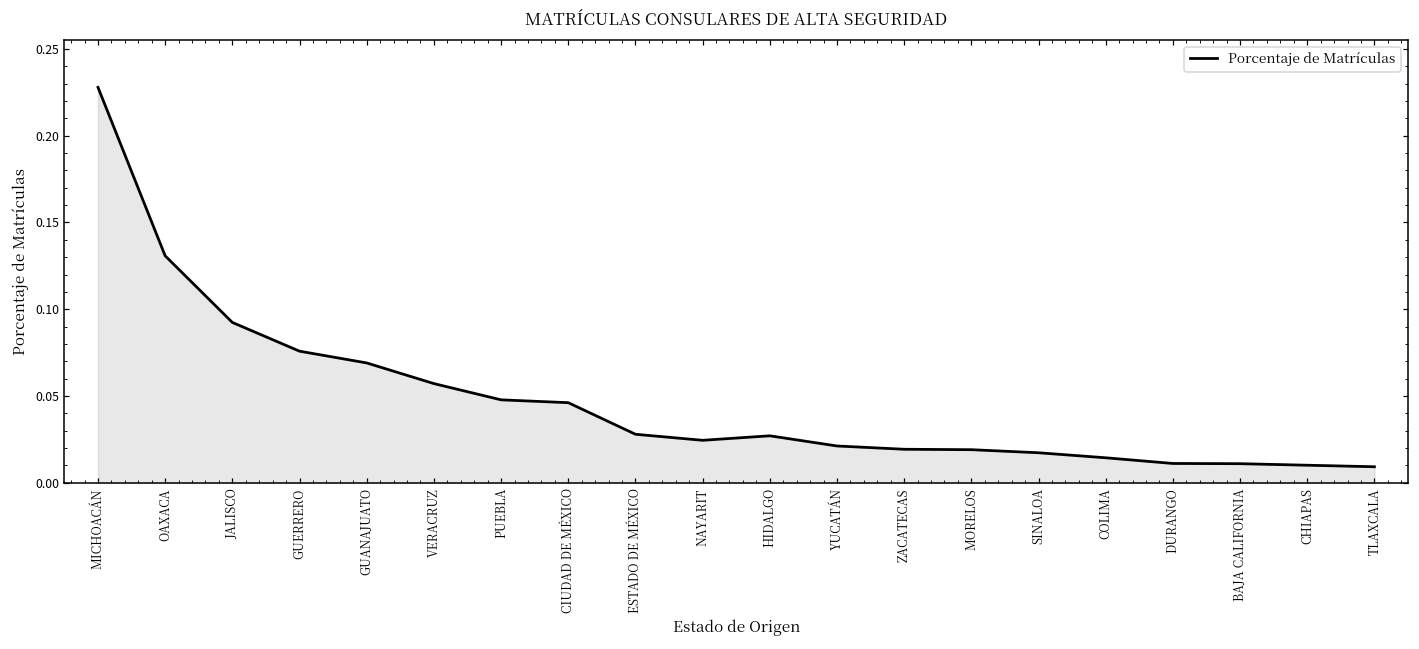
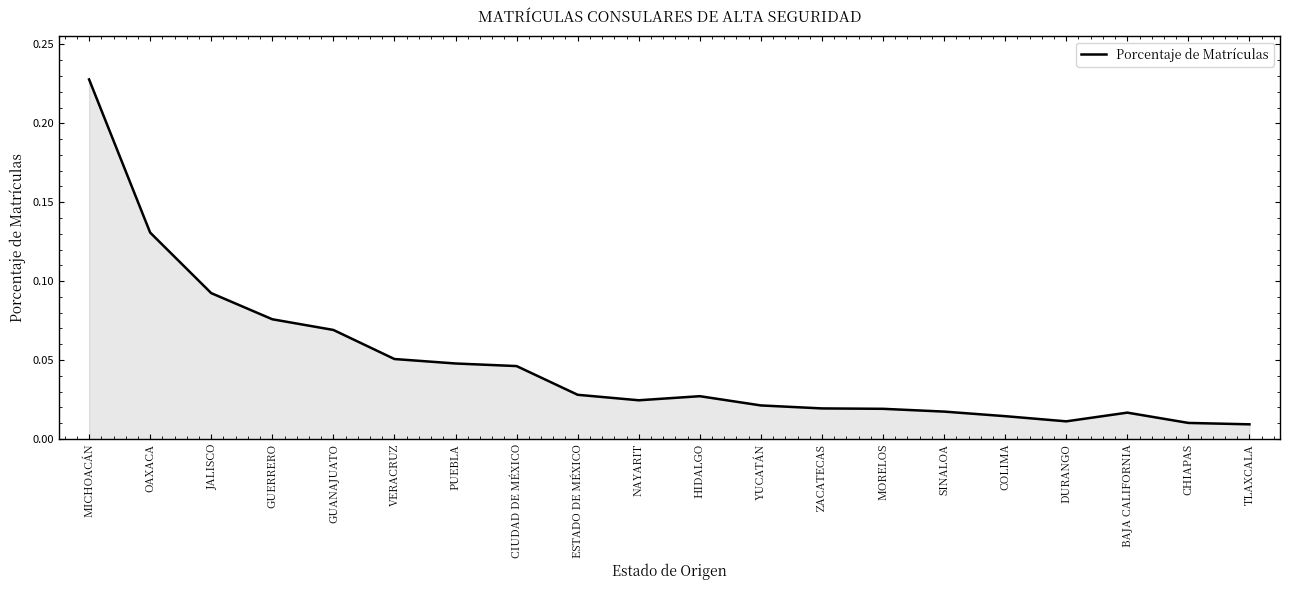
VERACRUZ: 0.057 -> 0.051
BAJA CALIFORNIA: 0.011 -> 0.017
